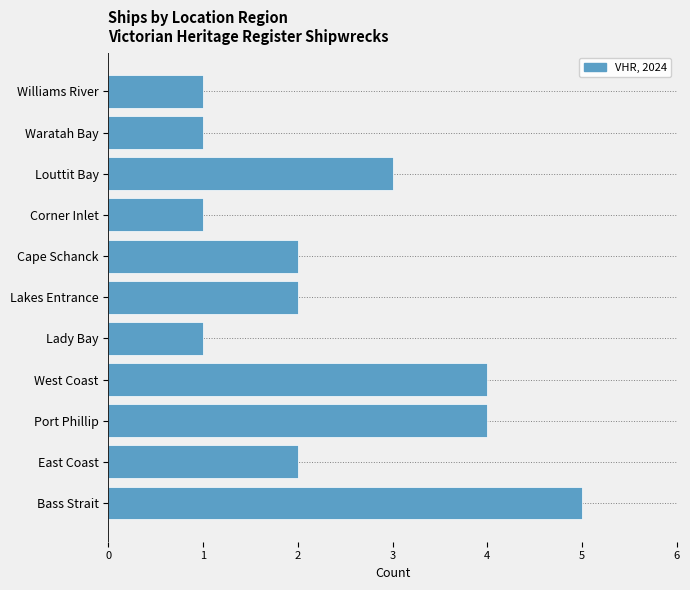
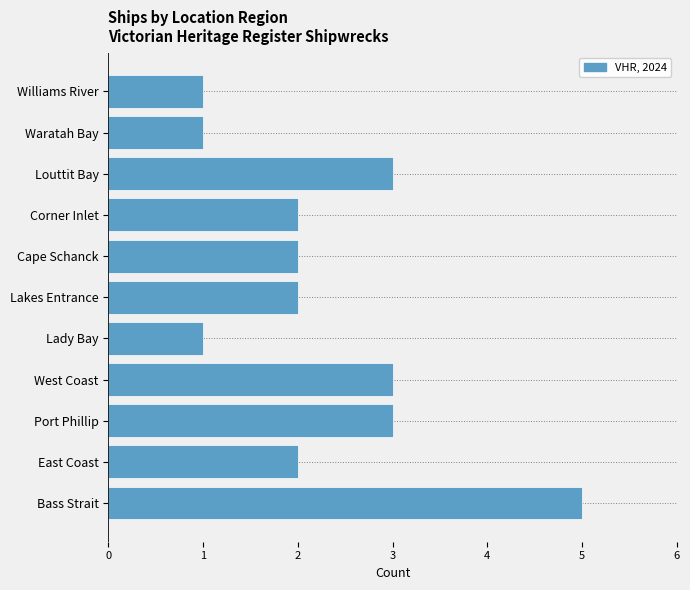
Corner Inlet: 1 -> 2
West Coast: 4 -> 3
Port Phillip: 4 -> 3
